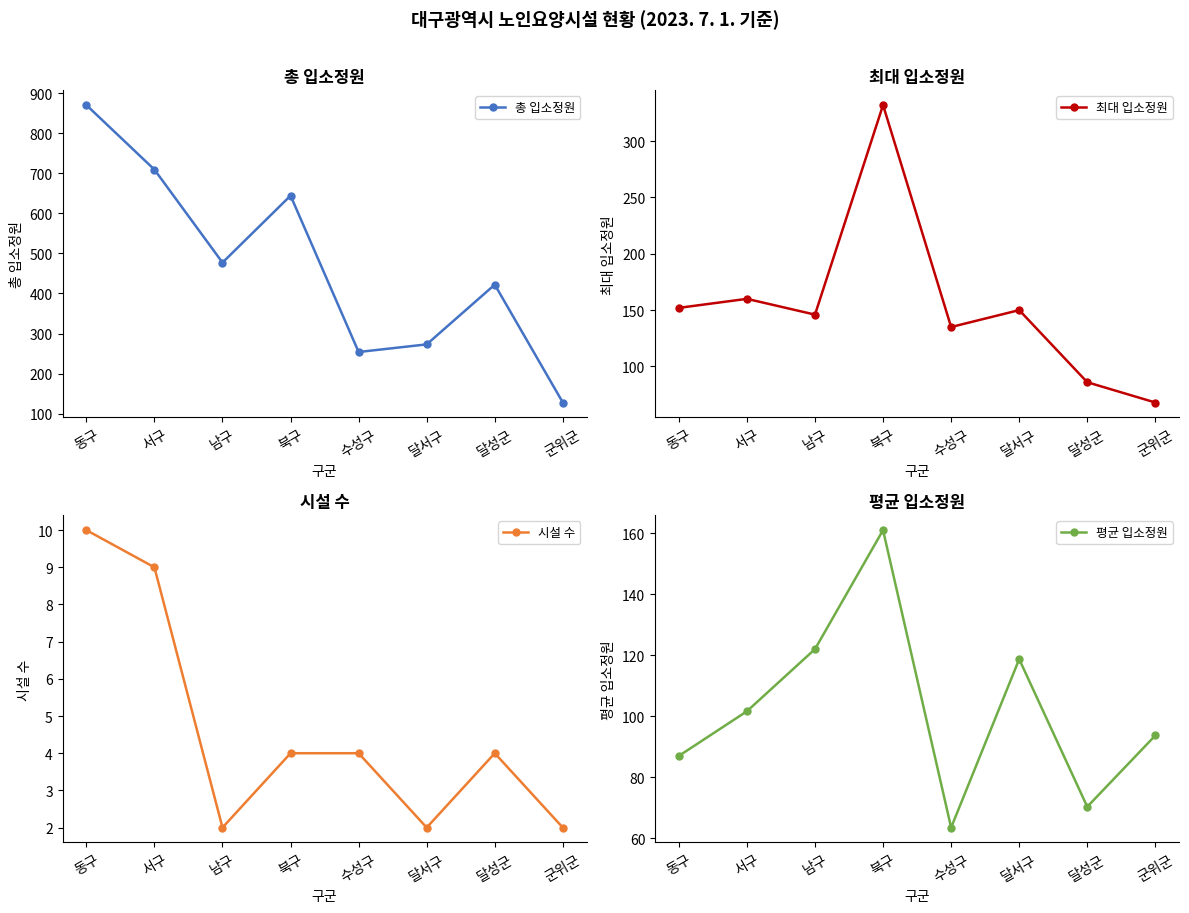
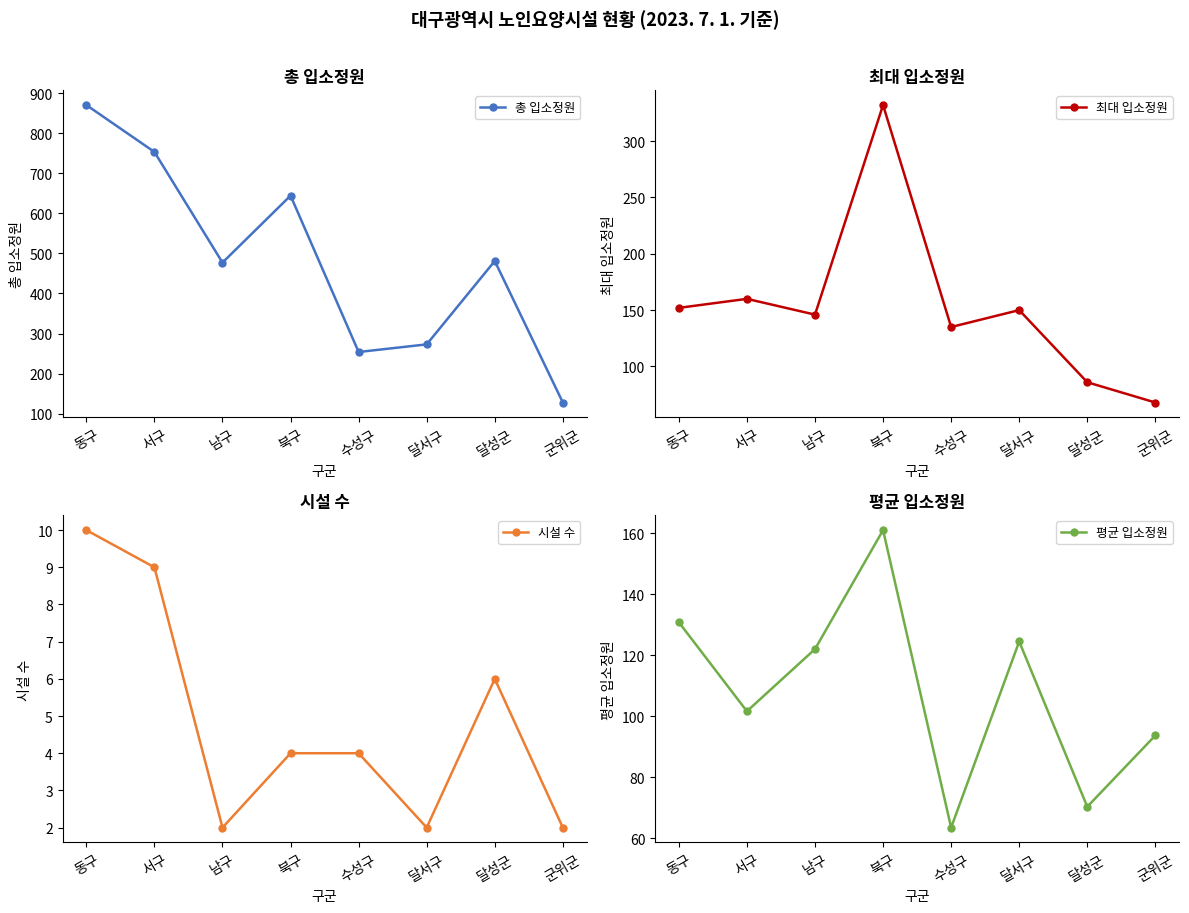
총 입소정원, 서구: 710 -> 750
총 입소정원, 달성군: 420 -> 480
시설 수, 달성군: 4 -> 6
평균 입소정원, 동구: 87 -> 131
평균 입소정원, 달서구: 119 -> 125
